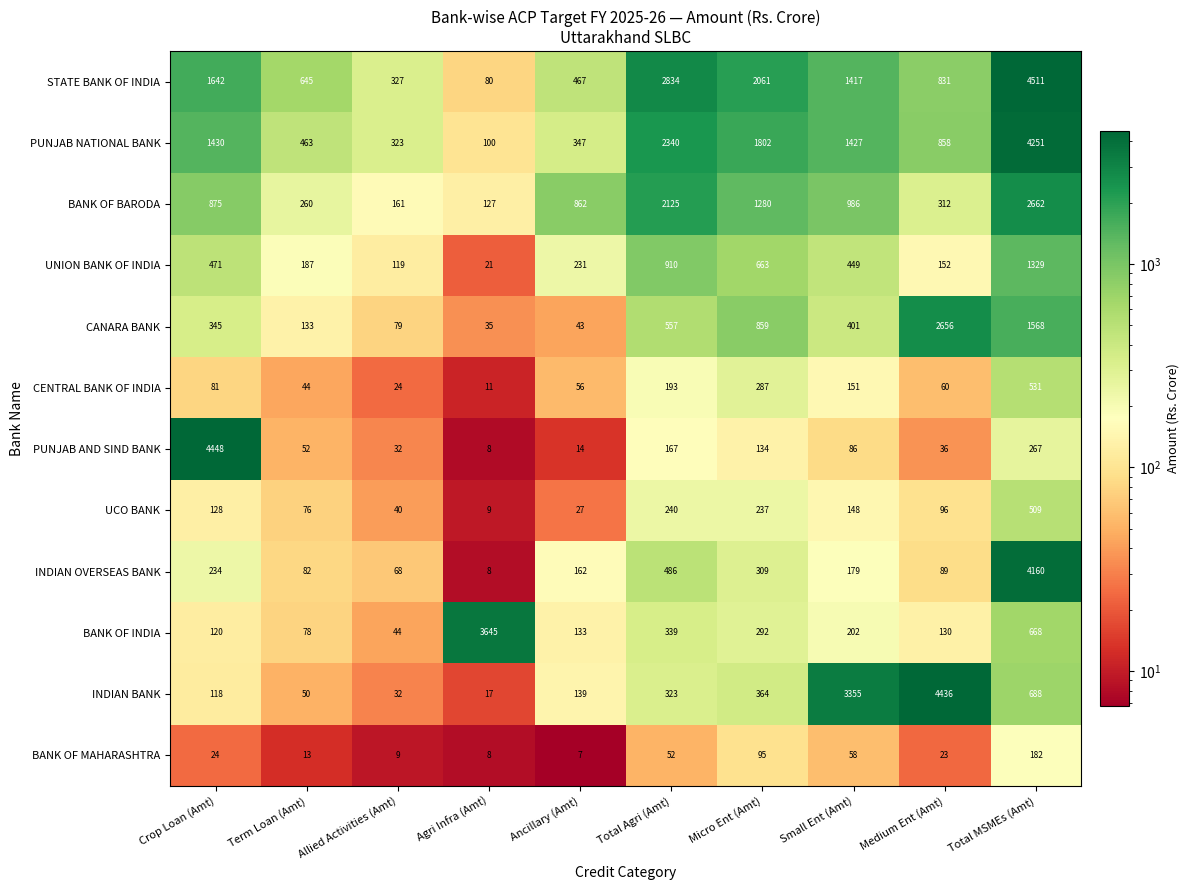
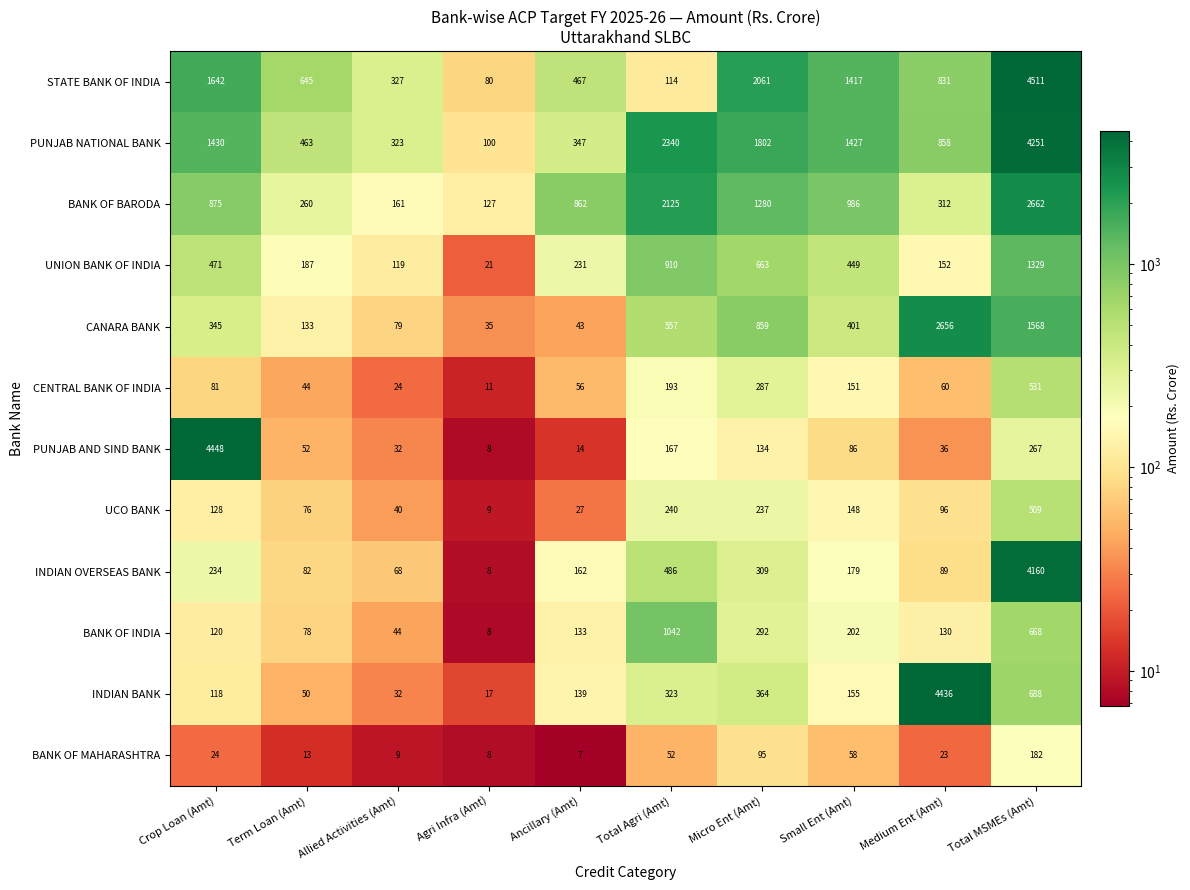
STATE BANK OF INDIA, Total Agri (Amt): 2834 -> 114
BANK OF INDIA, Agri Infra (Amt): 3645 -> 8
BANK OF INDIA, Total Agri (Amt): 339 -> 1042
INDIAN BANK, Small Ent (Amt): 3355 -> 155
